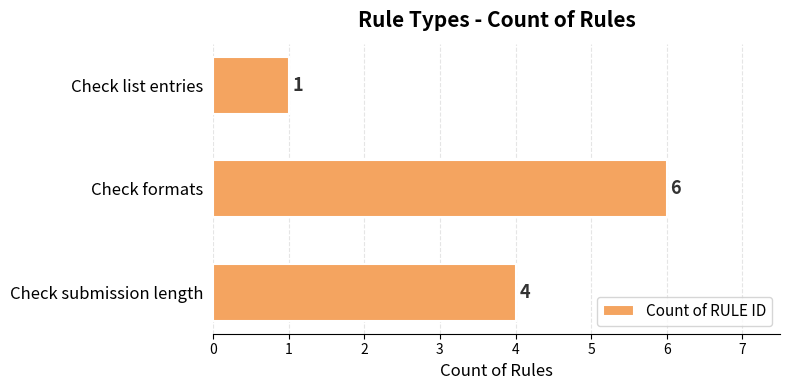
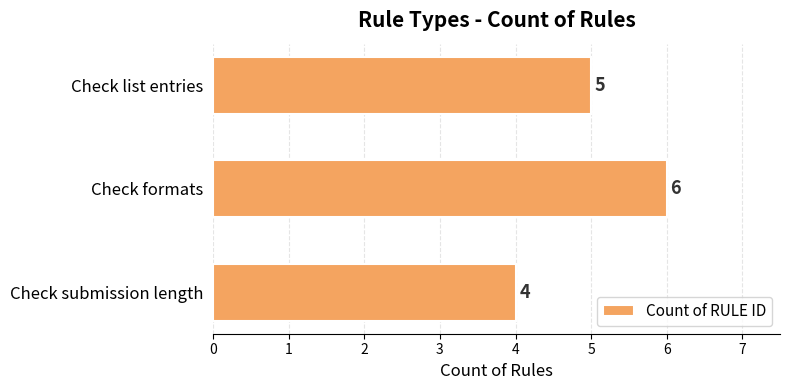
Check list entries: 1 -> 5
